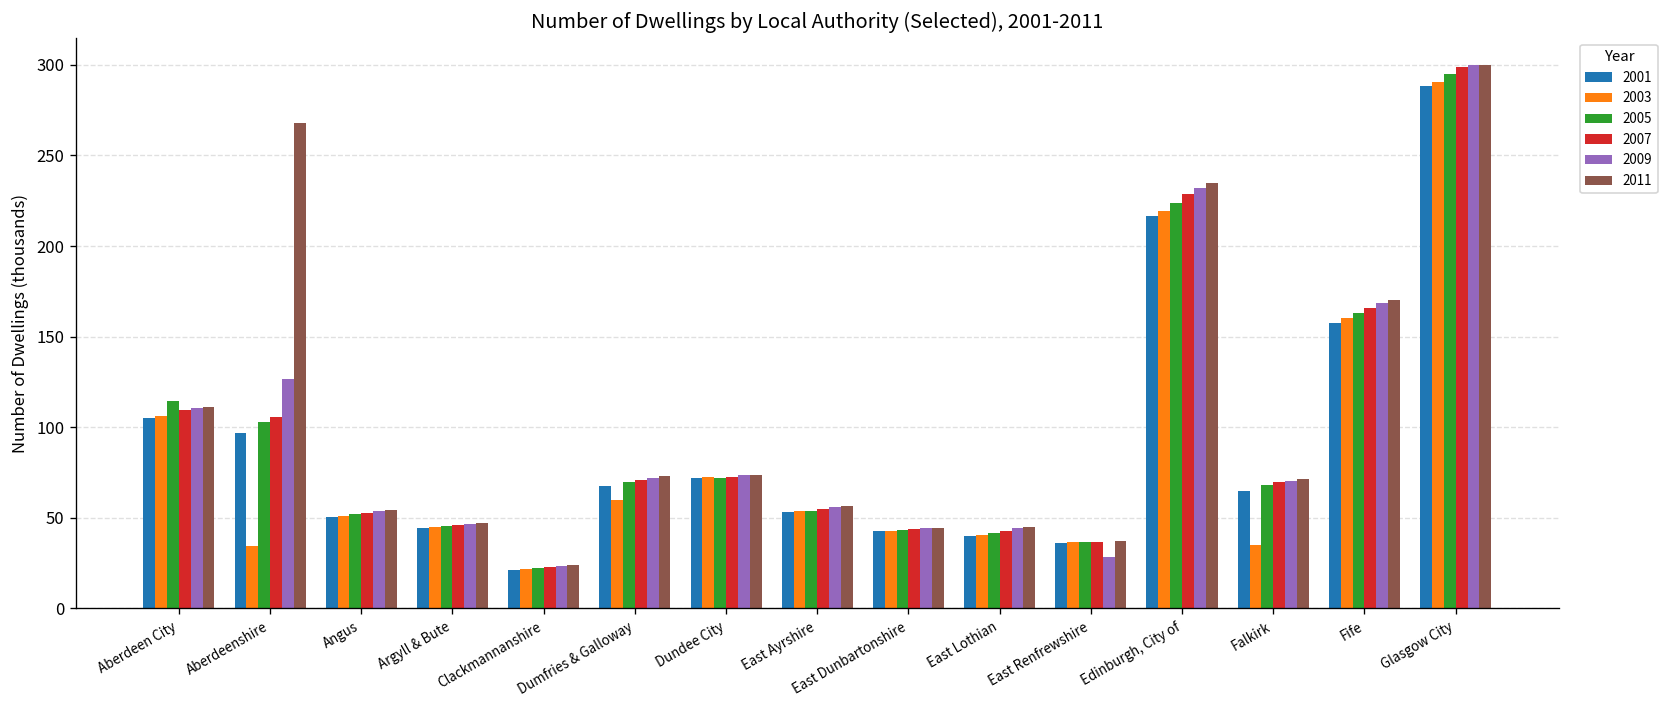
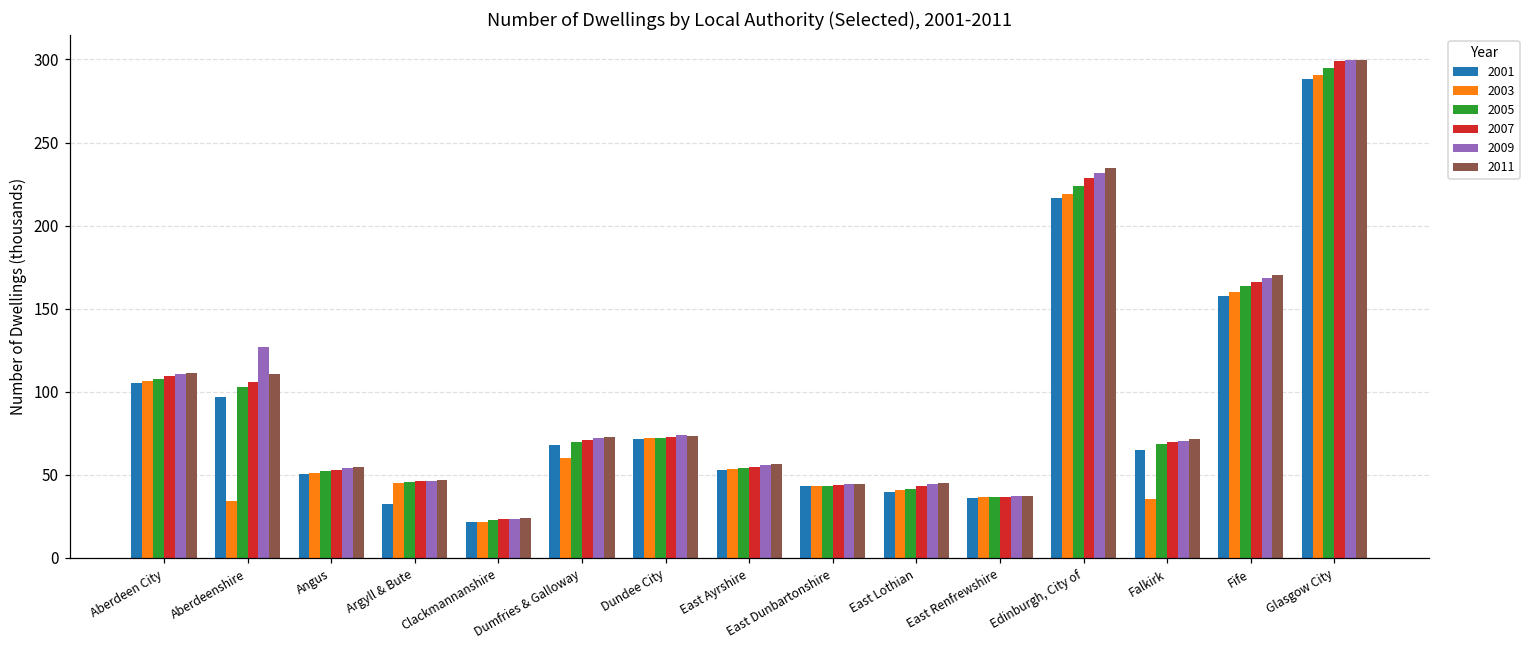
2005, Aberdeen City: 114 -> 108
2011, Aberdeenshire: 268 -> 111
2001, Argyll & Bute: 45 -> 32
2009, East Renfrewshire: 29 -> 37
